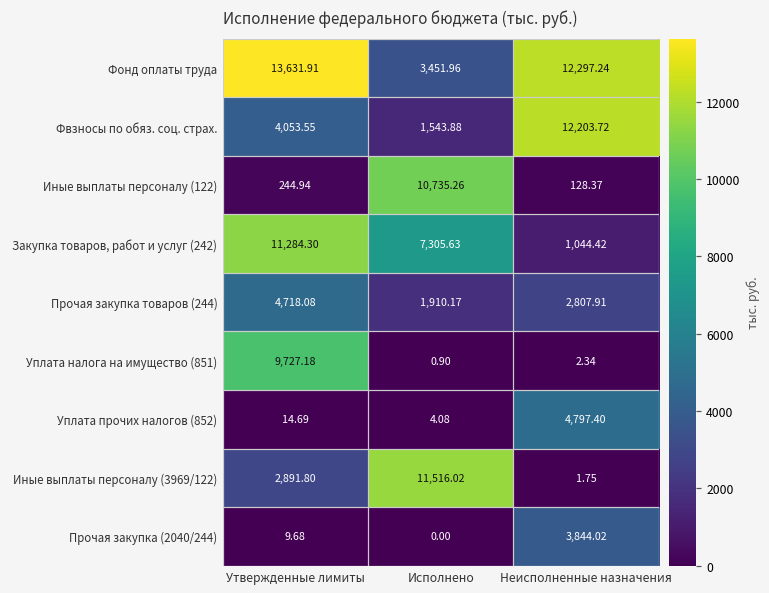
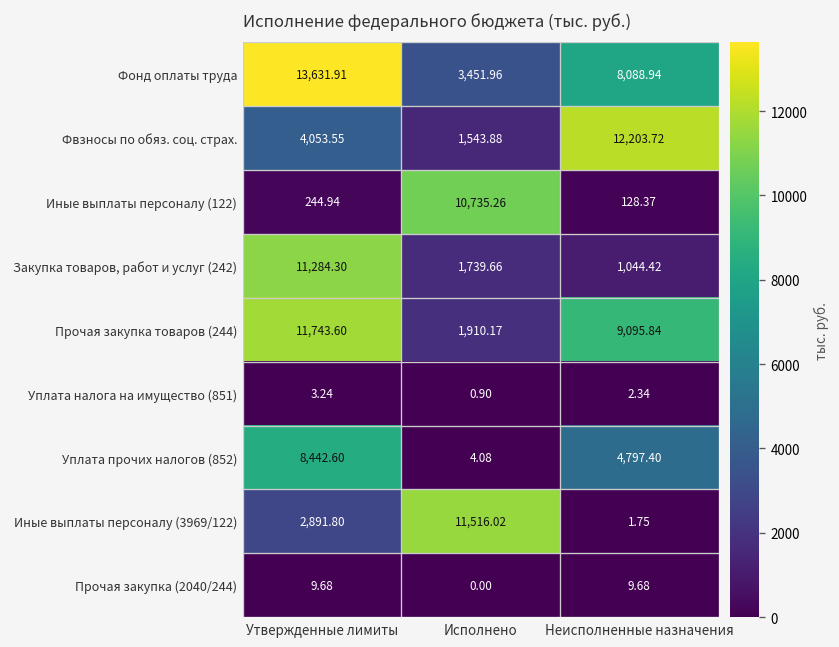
Фонд оплаты труда, Неисполненные назначения: 12,297.24 -> 8,088.94
Закупка товаров, работ и услуг (242), Исполнено: 7,305.63 -> 1,739.66
Прочая закупка товаров (244), Утвержденные лимиты: 4,718.08 -> 11,743.60
Прочая закупка товаров (244), Неисполненные назначения: 2,807.91 -> 9,095.84
Уплата налога на имущество (851), Утвержденные лимиты: 9,727.18 -> 3.24
Уплата прочих налогов (852), Утвержденные лимиты: 14.69 -> 8,442.60
Прочая закупка (2040/244), Неисполненные назначения: 3,844.02 -> 9.68
